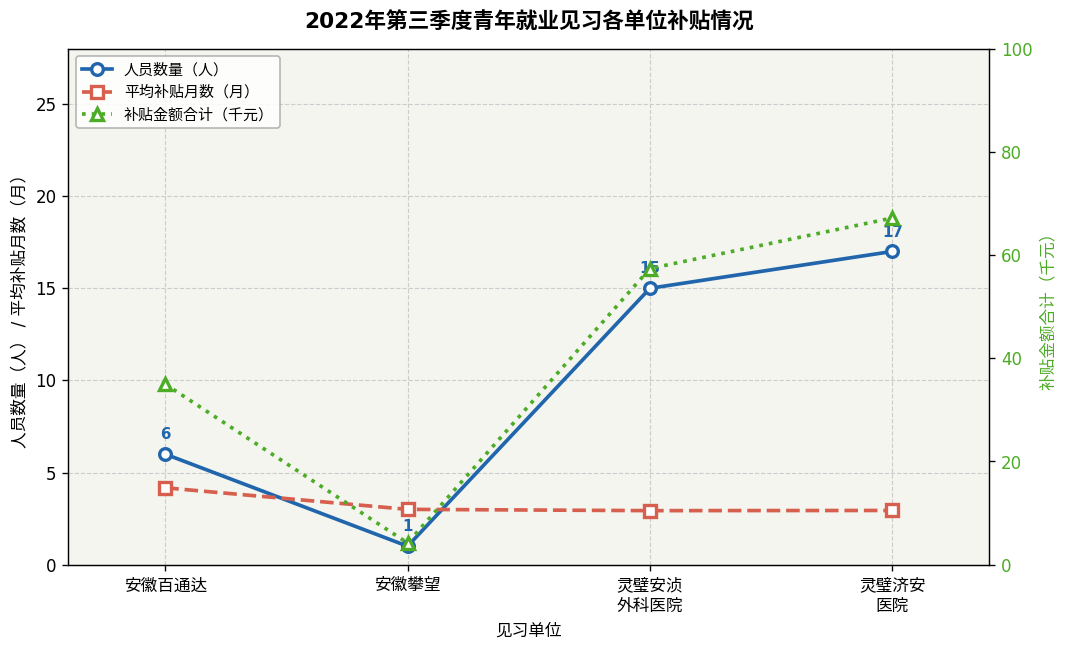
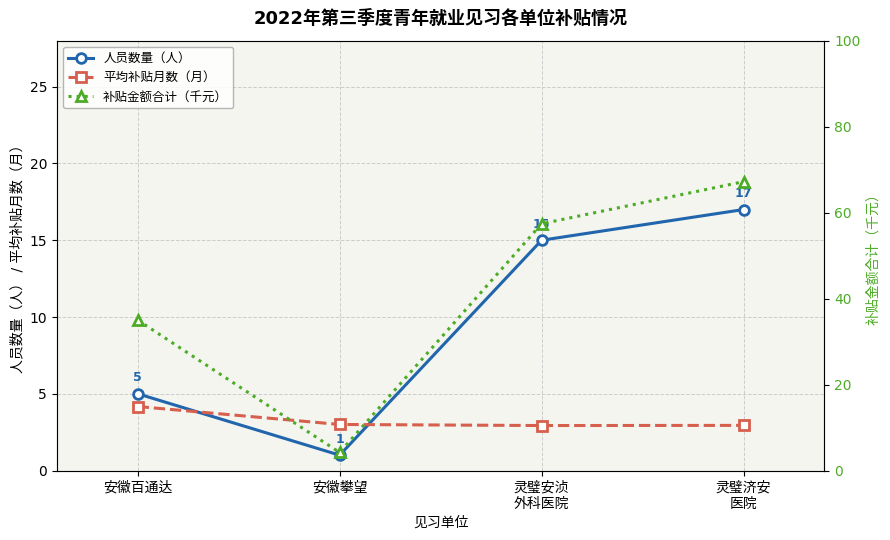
人员数量（人）, 安徽百通达: 6 -> 5
